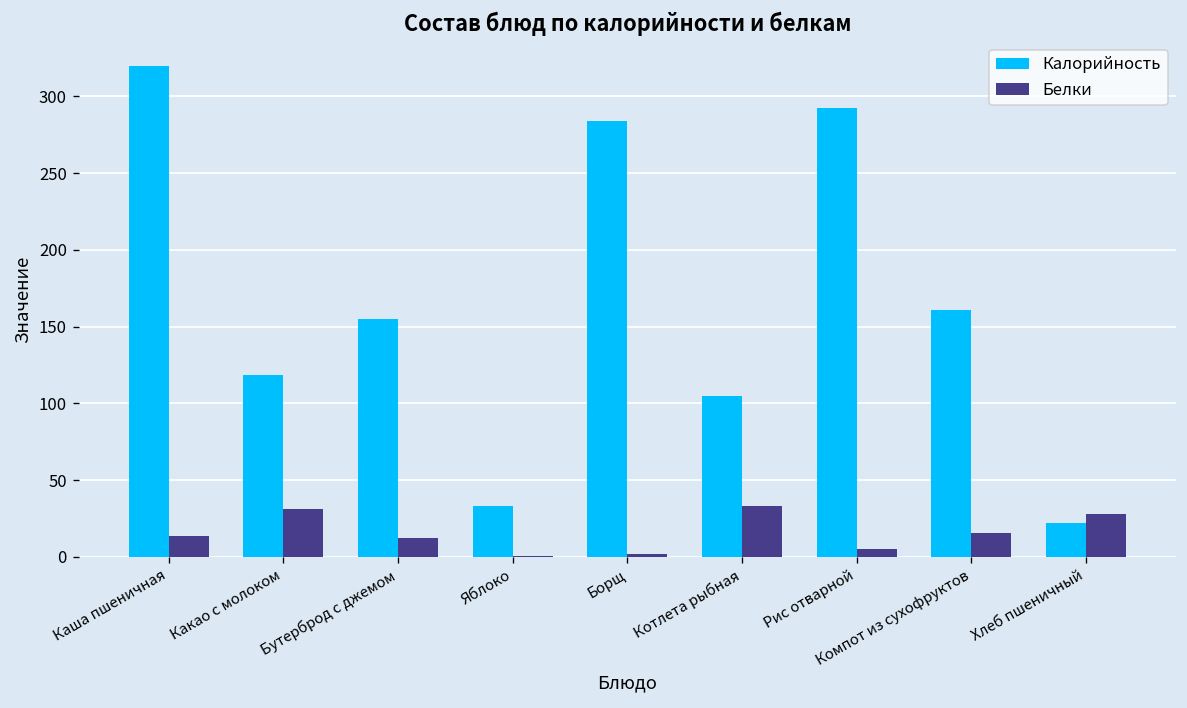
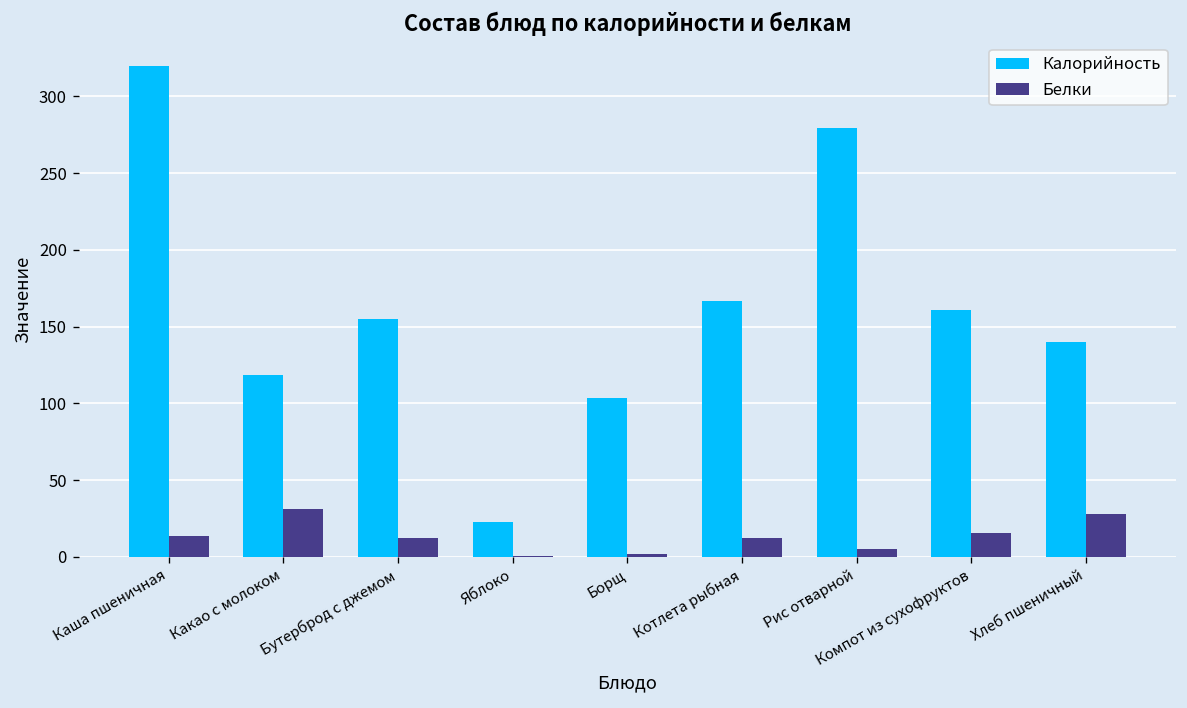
Калорийность, Яблоко: 33 -> 22
Калорийность, Борщ: 284 -> 104
Калорийность, Котлета рыбная: 105 -> 167
Белки, Котлета рыбная: 33 -> 12
Калорийность, Рис отварной: 293 -> 280
Калорийность, Хлеб пшеничный: 22 -> 140
